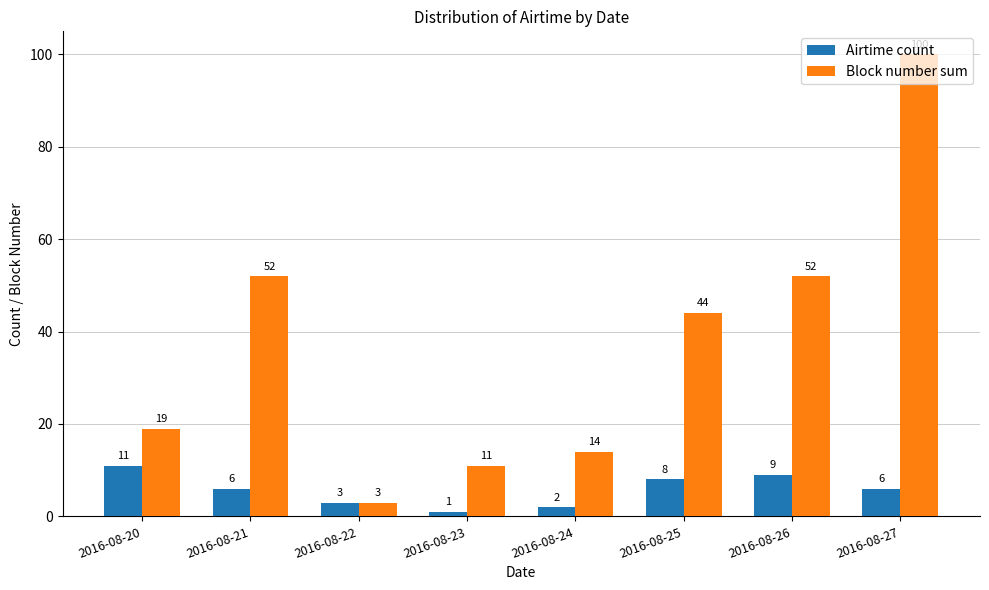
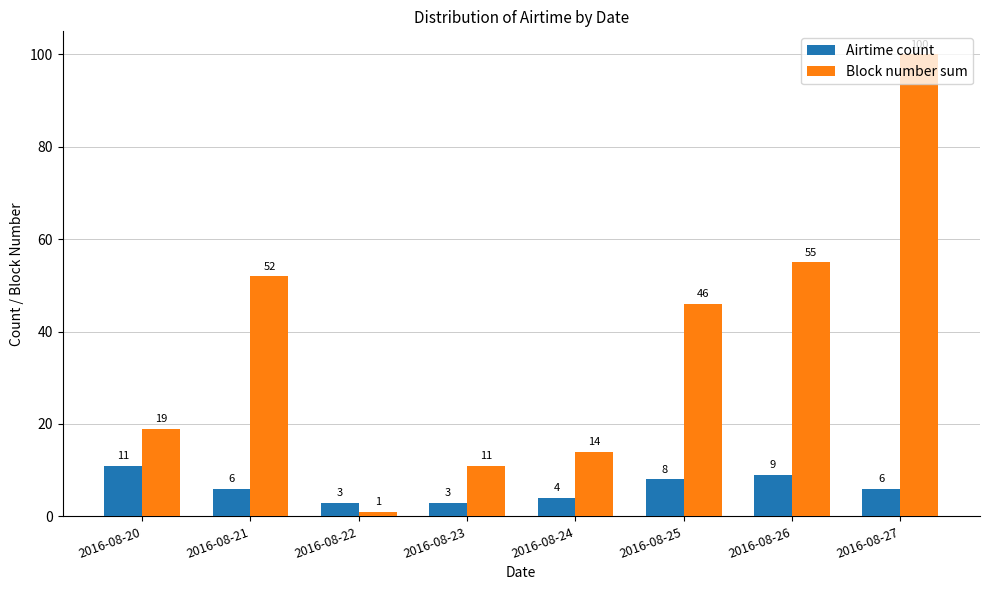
Block number sum, 2016-08-22: 3 -> 1
Airtime count, 2016-08-23: 1 -> 3
Airtime count, 2016-08-24: 2 -> 4
Block number sum, 2016-08-25: 44 -> 46
Block number sum, 2016-08-26: 52 -> 55
